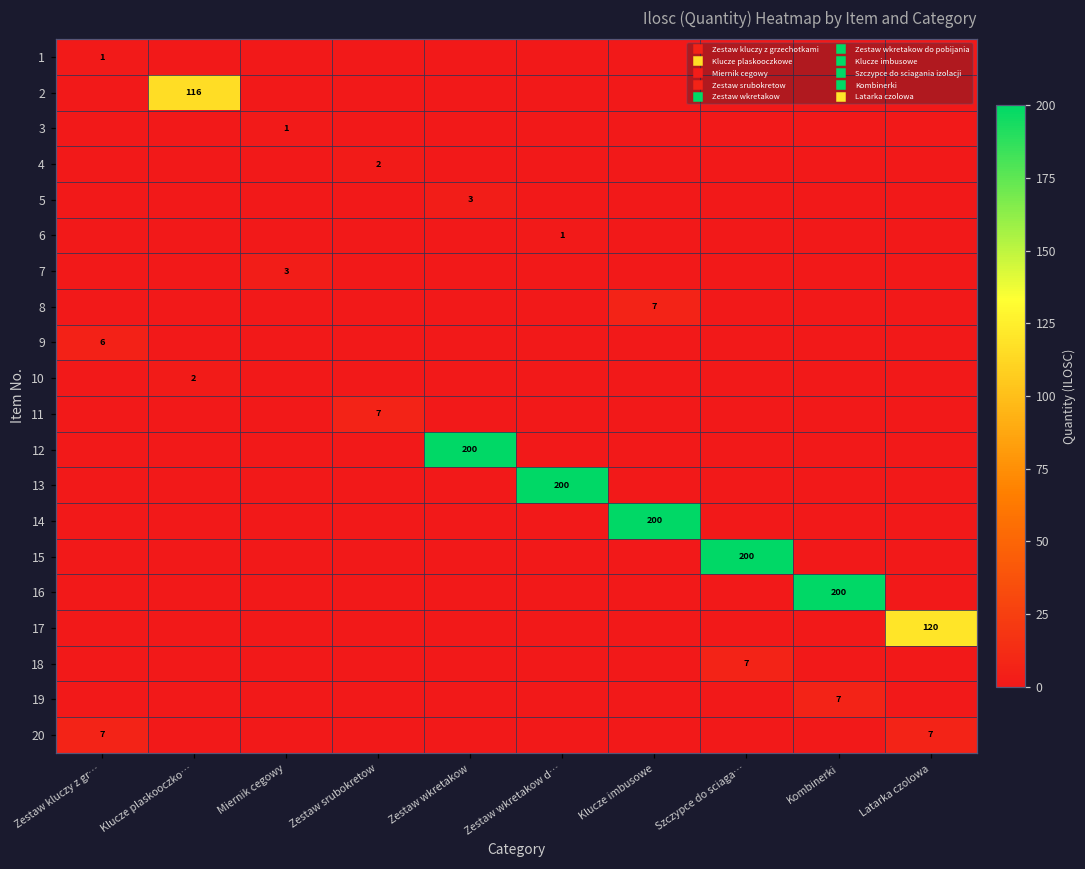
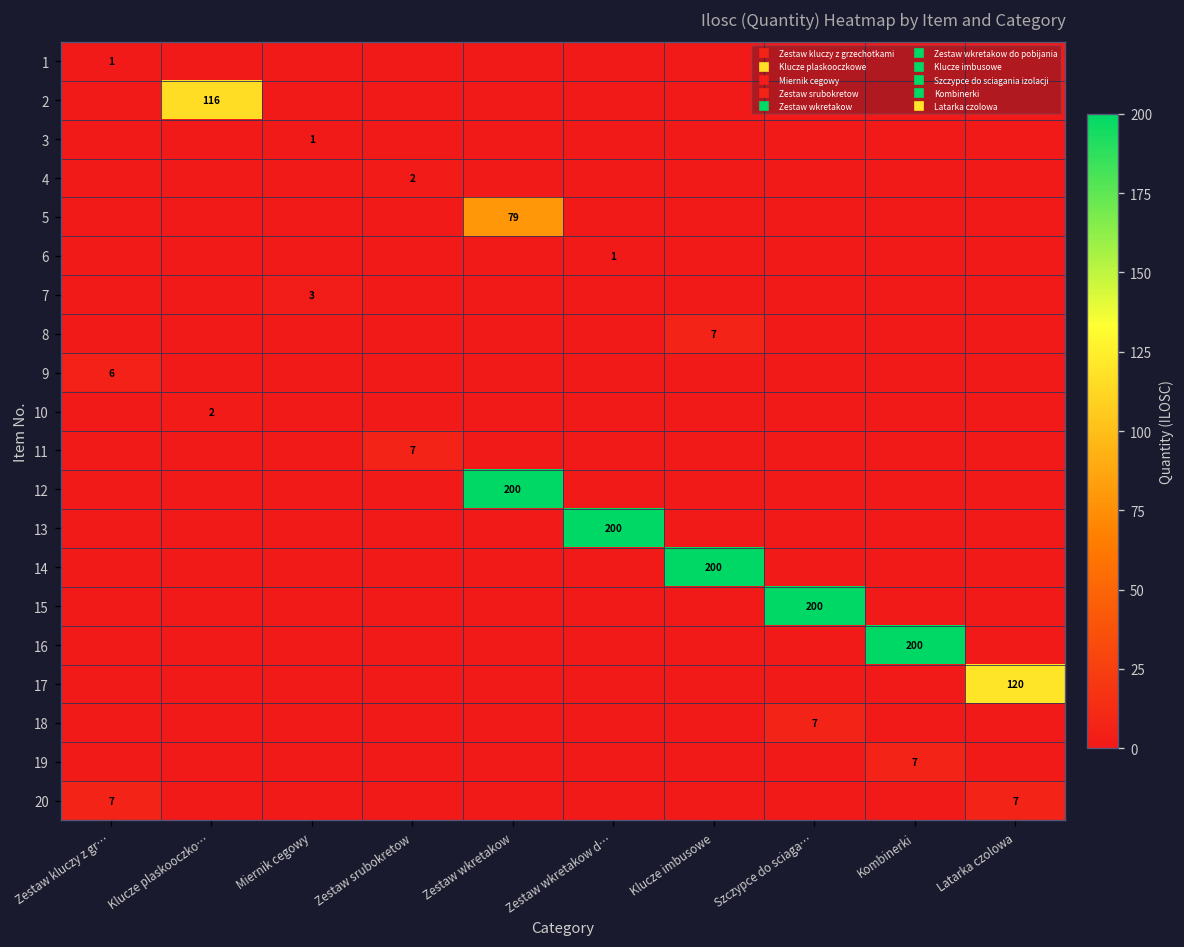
5, Zestaw wkretakow: 3 -> 79
